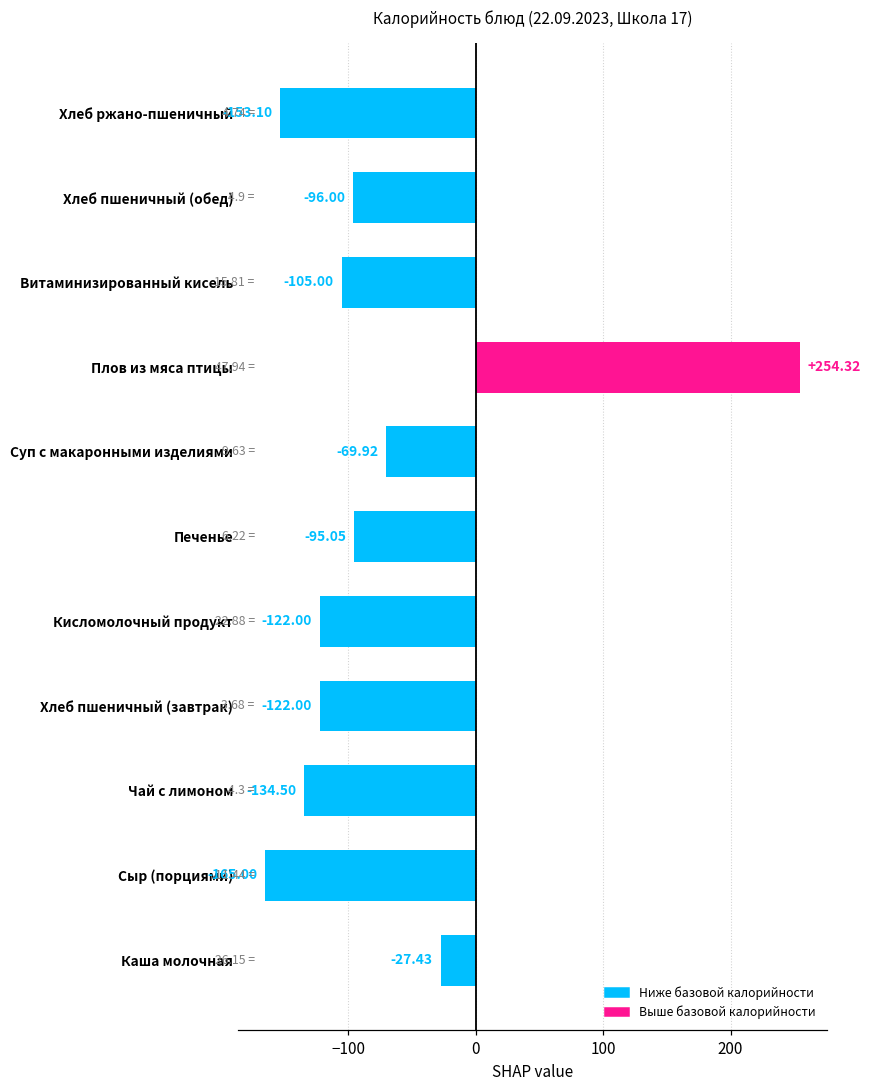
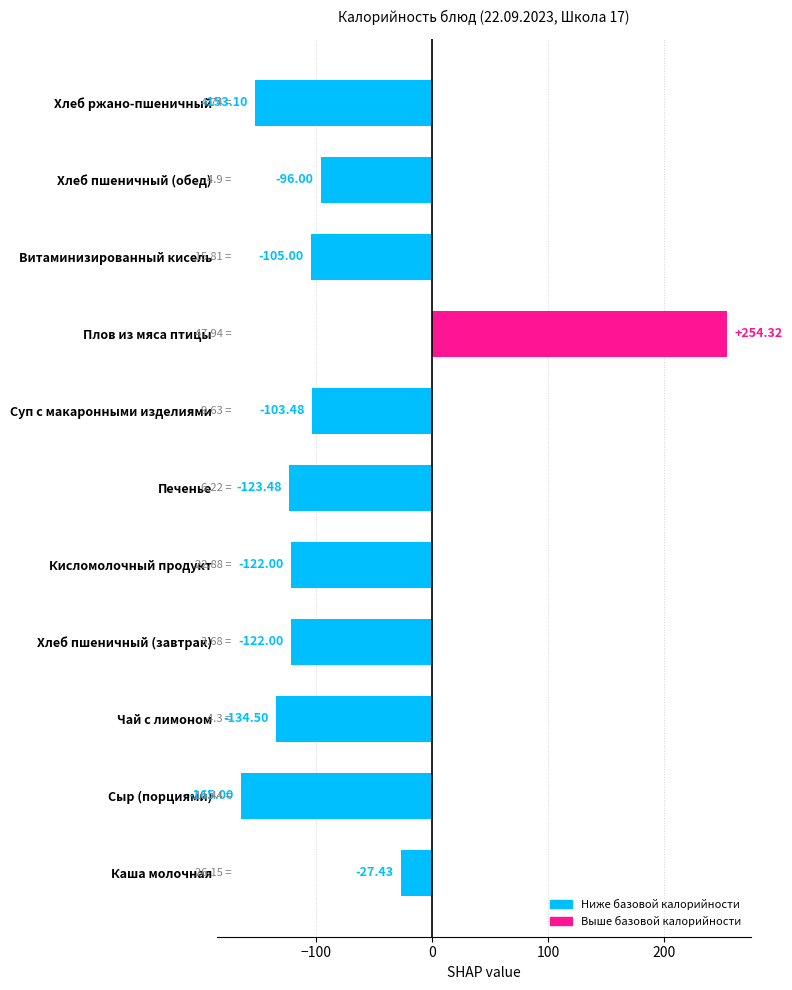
Суп с макаронными изделиями: -69.92 -> -103.48
Печенье: -95.05 -> -123.48
